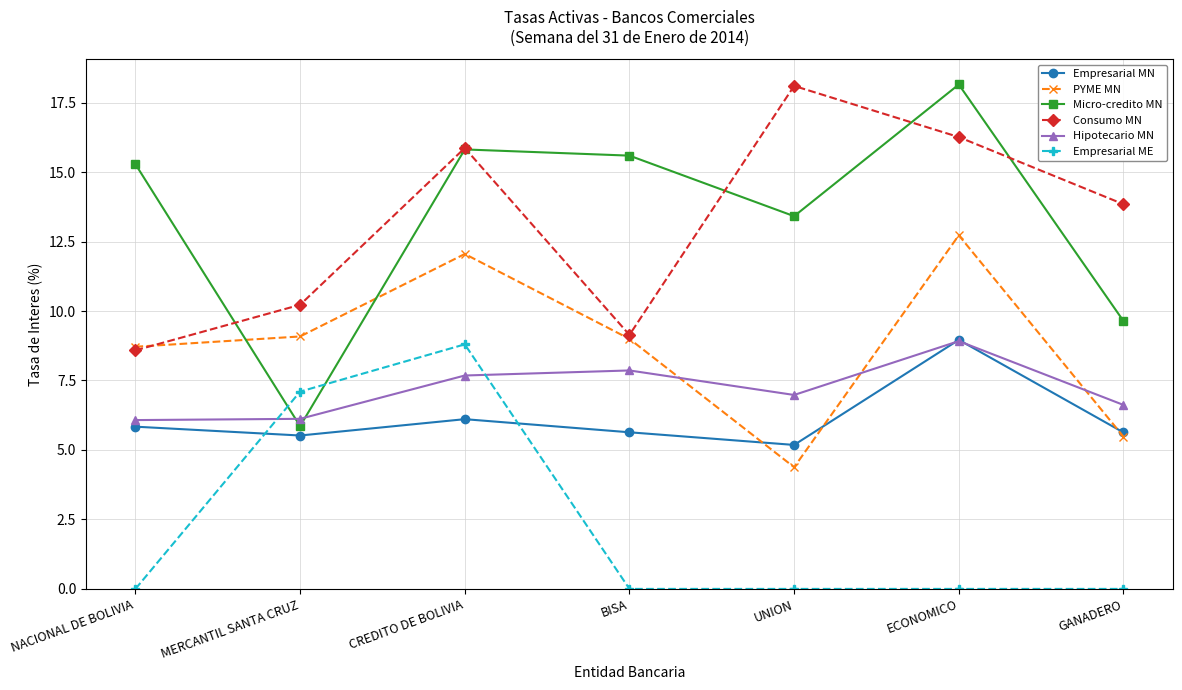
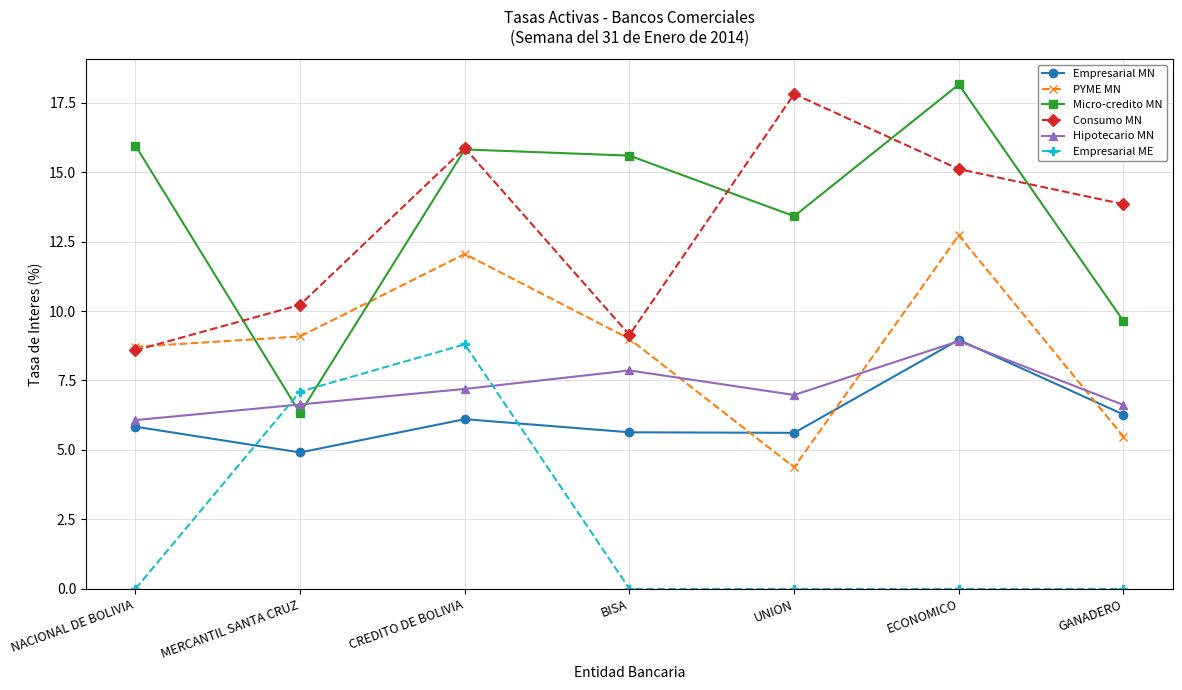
Micro-credito MN, NACIONAL DE BOLIVIA: 15.3 -> 16.0
Empresarial MN, MERCANTIL SANTA CRUZ: 5.5 -> 4.9
Micro-credito MN, MERCANTIL SANTA CRUZ: 5.9 -> 6.3
Hipotecario MN, MERCANTIL SANTA CRUZ: 6.1 -> 6.6
Hipotecario MN, CREDITO DE BOLIVIA: 7.7 -> 7.2
Empresarial MN, UNION: 5.2 -> 5.6
Consumo MN, UNION: 18.1 -> 17.8
Consumo MN, ECONOMICO: 16.3 -> 15.1
Empresarial MN, GANADERO: 5.6 -> 6.3
